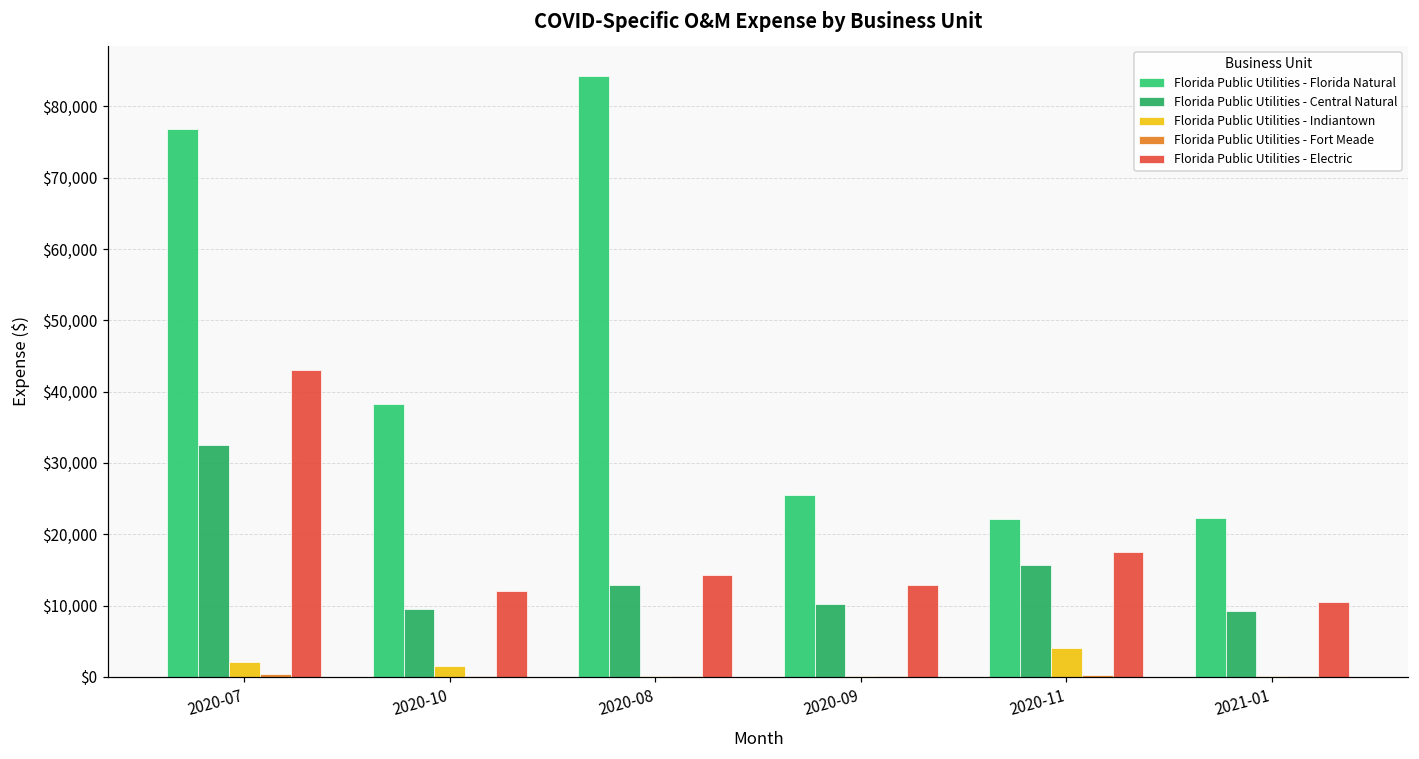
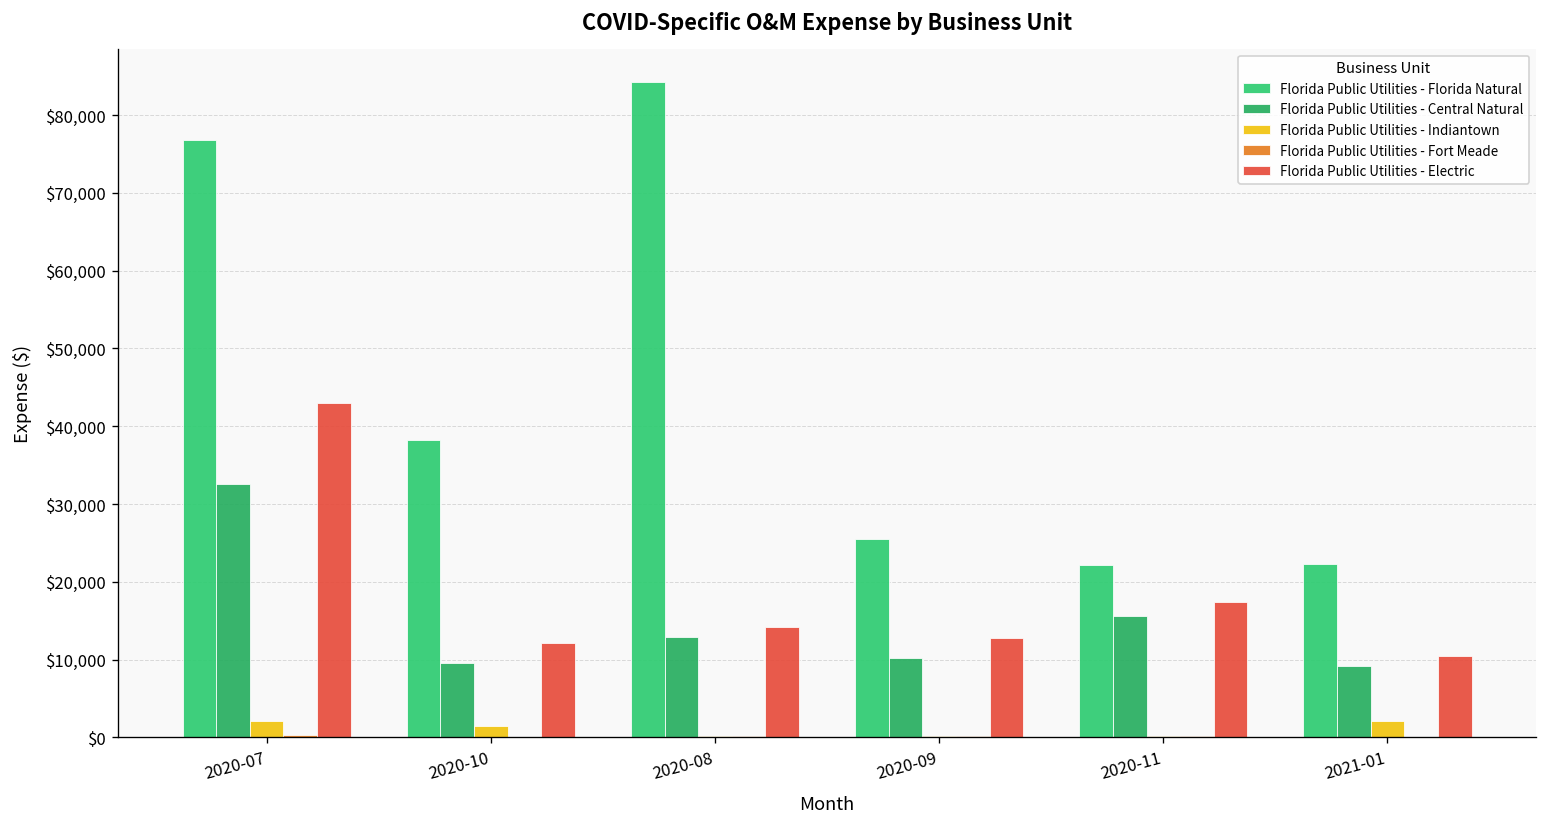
Florida Public Utilities - Indiantown, 2020-11: $4,000 -> $0
Florida Public Utilities - Indiantown, 2021-01: $0 -> $2,000
